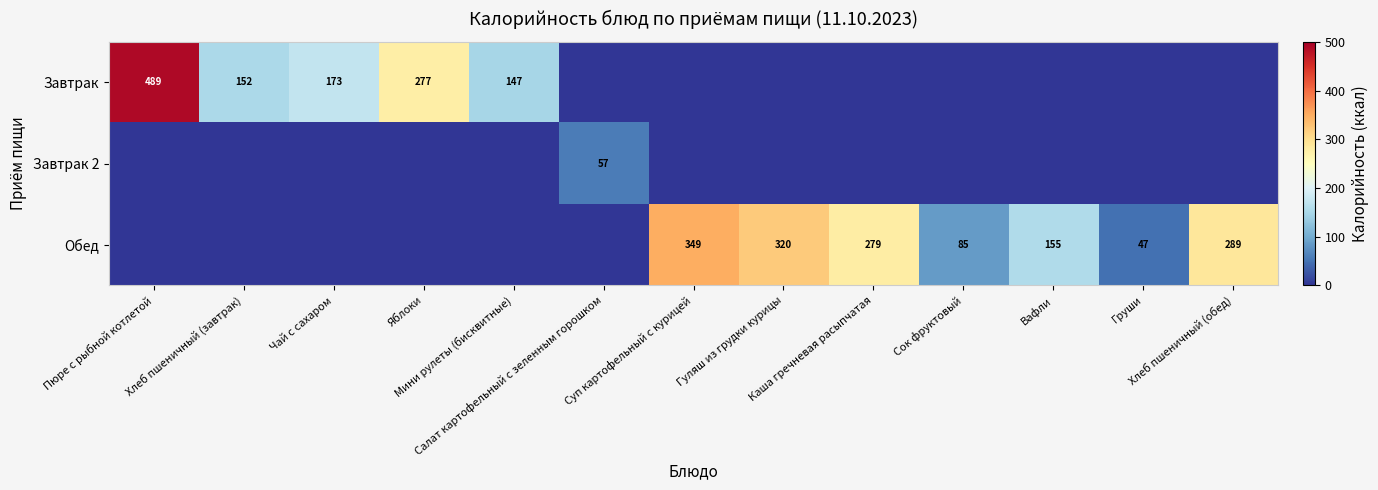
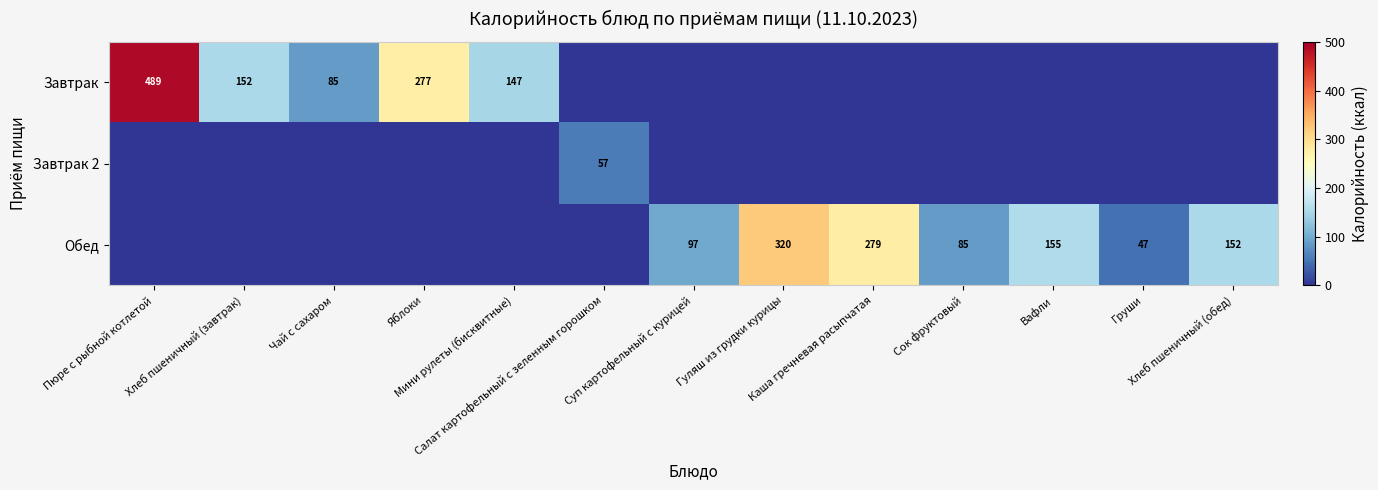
Завтрак, Чай с сахаром: 173 -> 85
Обед, Суп картофельный с курицей: 349 -> 97
Обед, Хлеб пшеничный (обед): 289 -> 152
